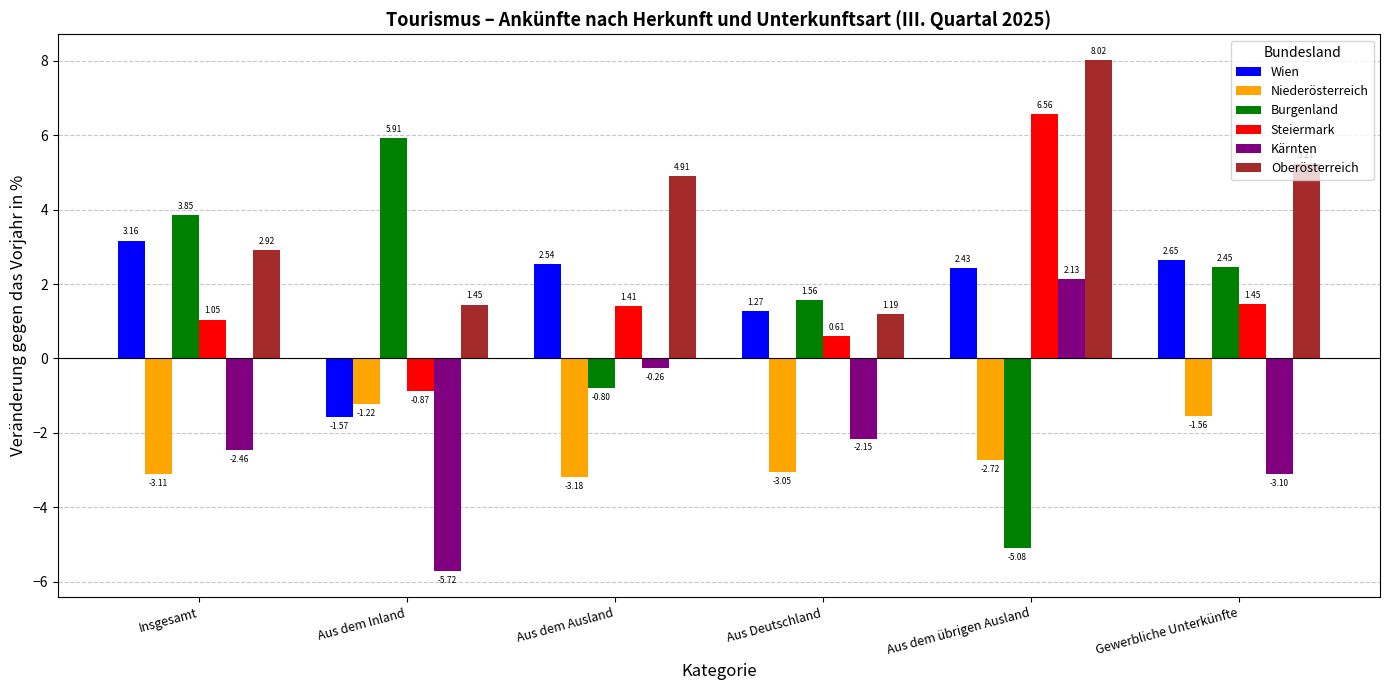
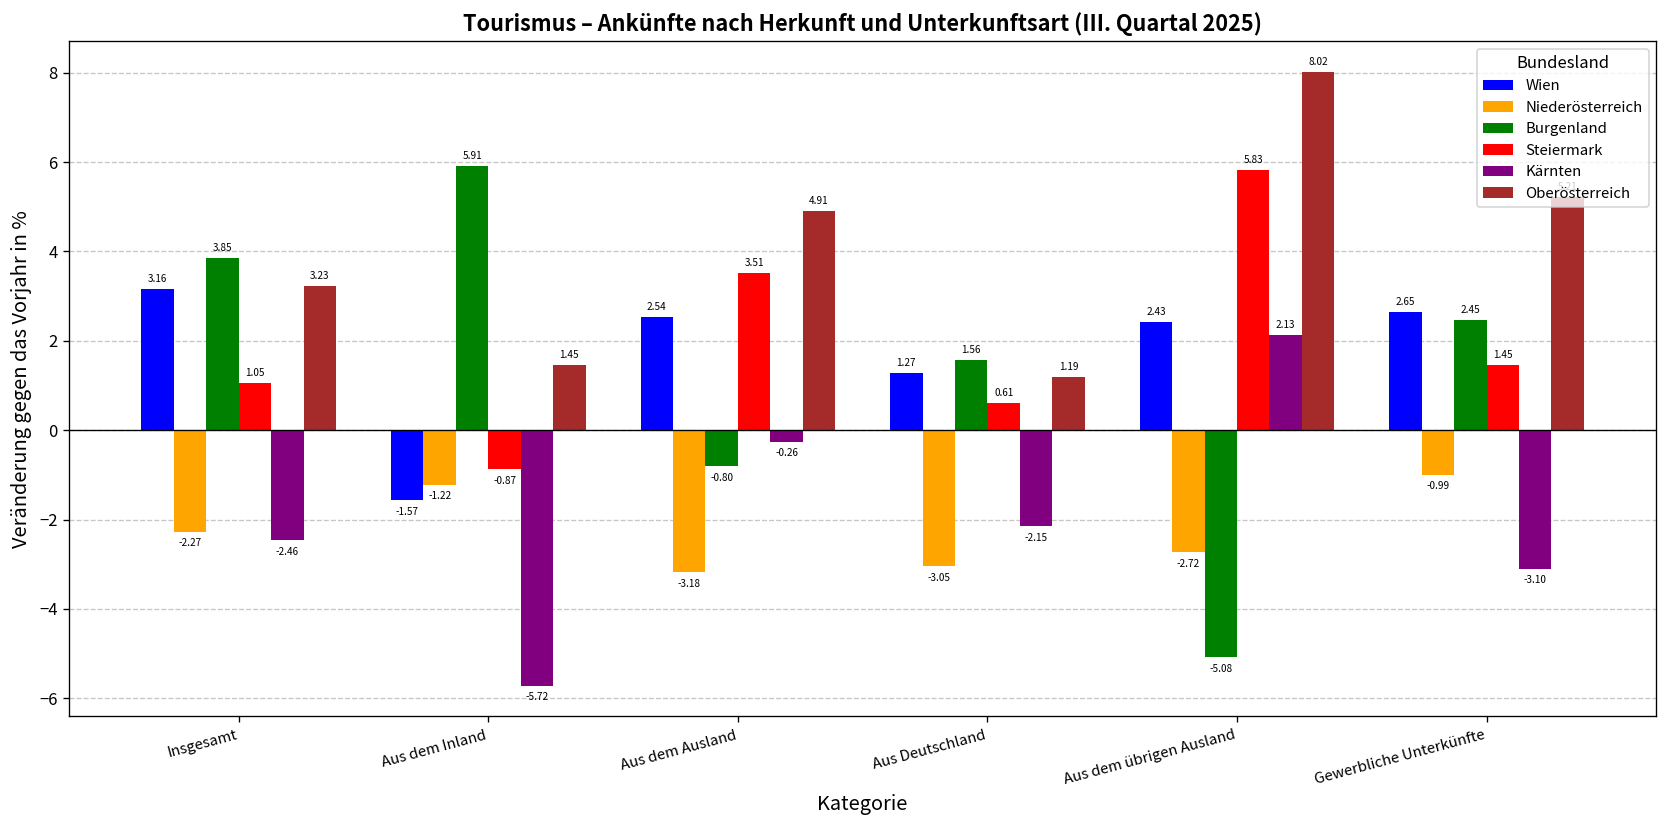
Niederösterreich, Insgesamt: -3.11 -> -2.27
Oberösterreich, Insgesamt: 2.92 -> 3.23
Steiermark, Aus dem Ausland: 1.41 -> 3.51
Steiermark, Aus dem übrigen Ausland: 6.56 -> 5.83
Niederösterreich, Gewerbliche Unterkünfte: -1.56 -> -0.99
